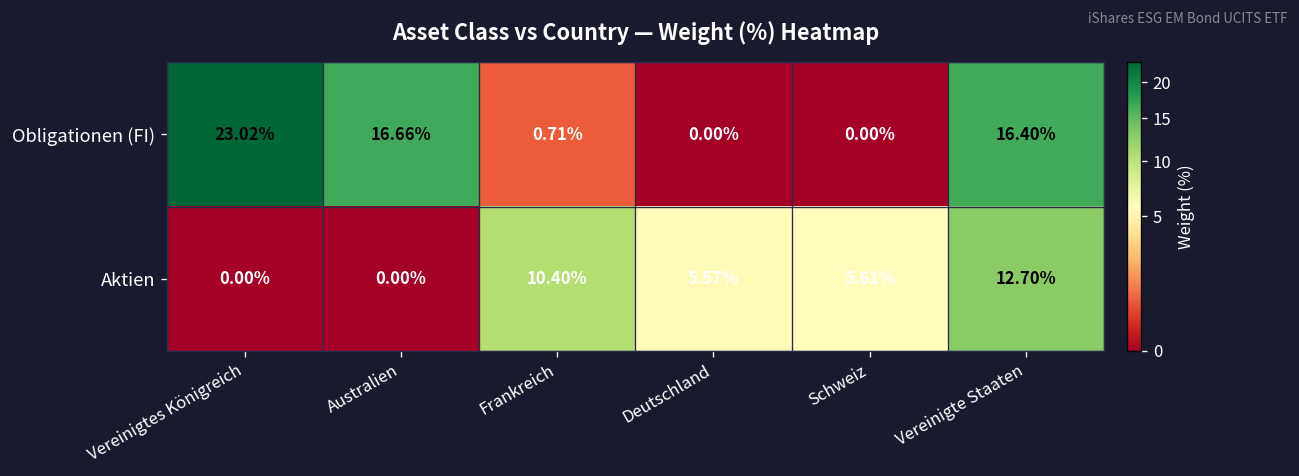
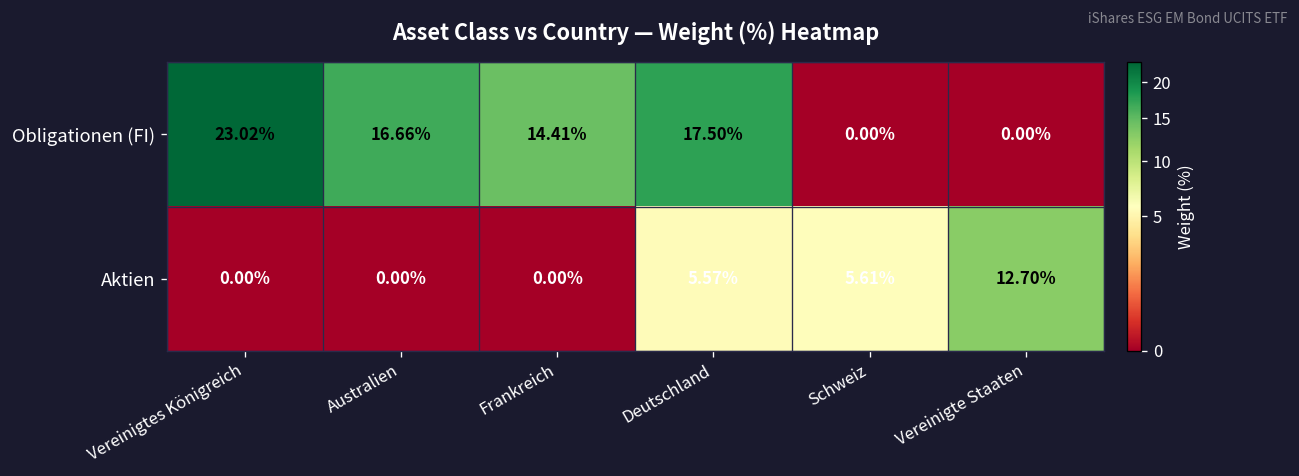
Obligationen (FI), Frankreich: 0.71% -> 14.41%
Obligationen (FI), Deutschland: 0.00% -> 17.50%
Obligationen (FI), Vereinigte Staaten: 16.40% -> 0.00%
Aktien, Frankreich: 10.40% -> 0.00%
